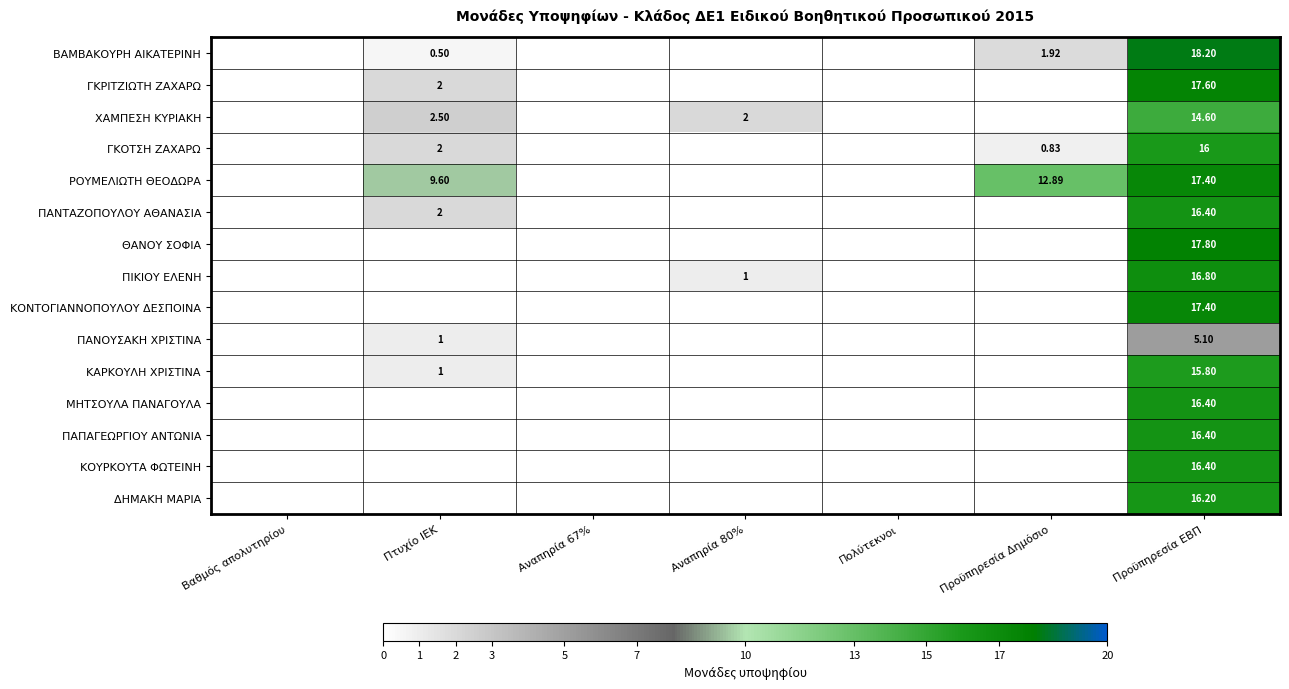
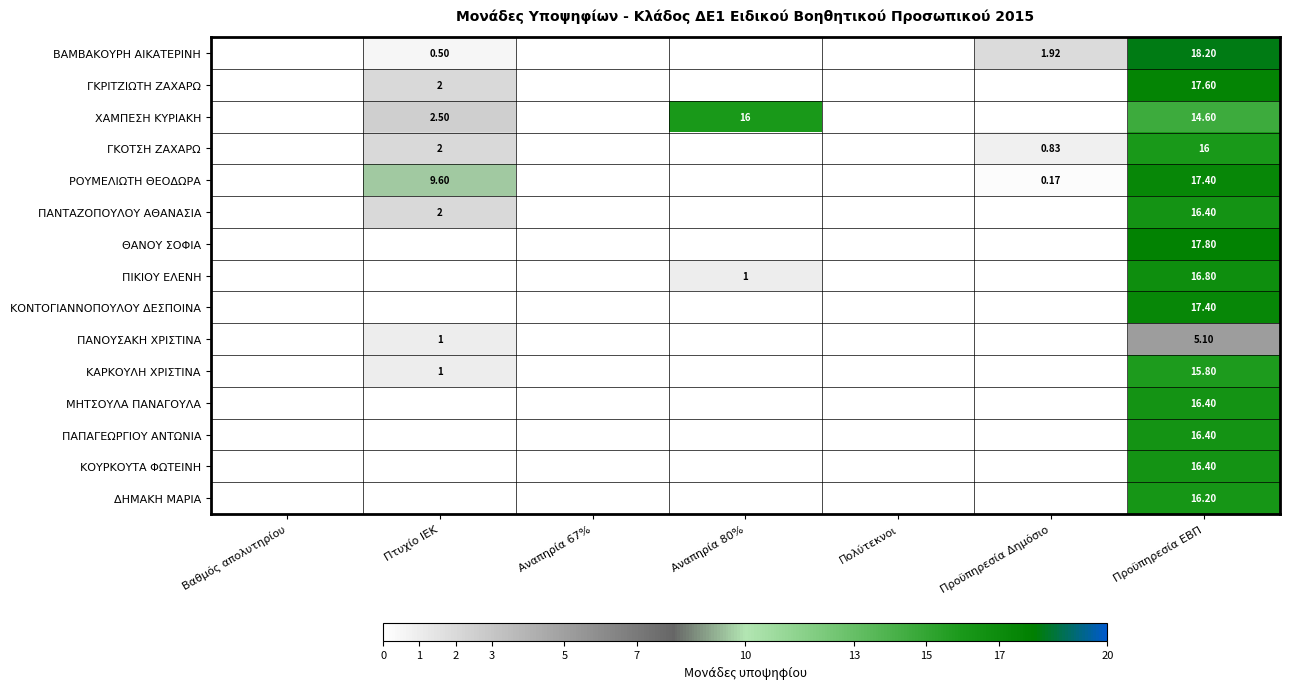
ΧΑΜΠΕΣΗ ΚΥΡΙΑΚΗ, Αναπηρία 80%: 2 -> 16
ΡΟΥΜΕΛΙΩΤΗ ΘΕΟΔΩΡΑ, Προϋπηρεσία Δημόσιο: 12.89 -> 0.17
